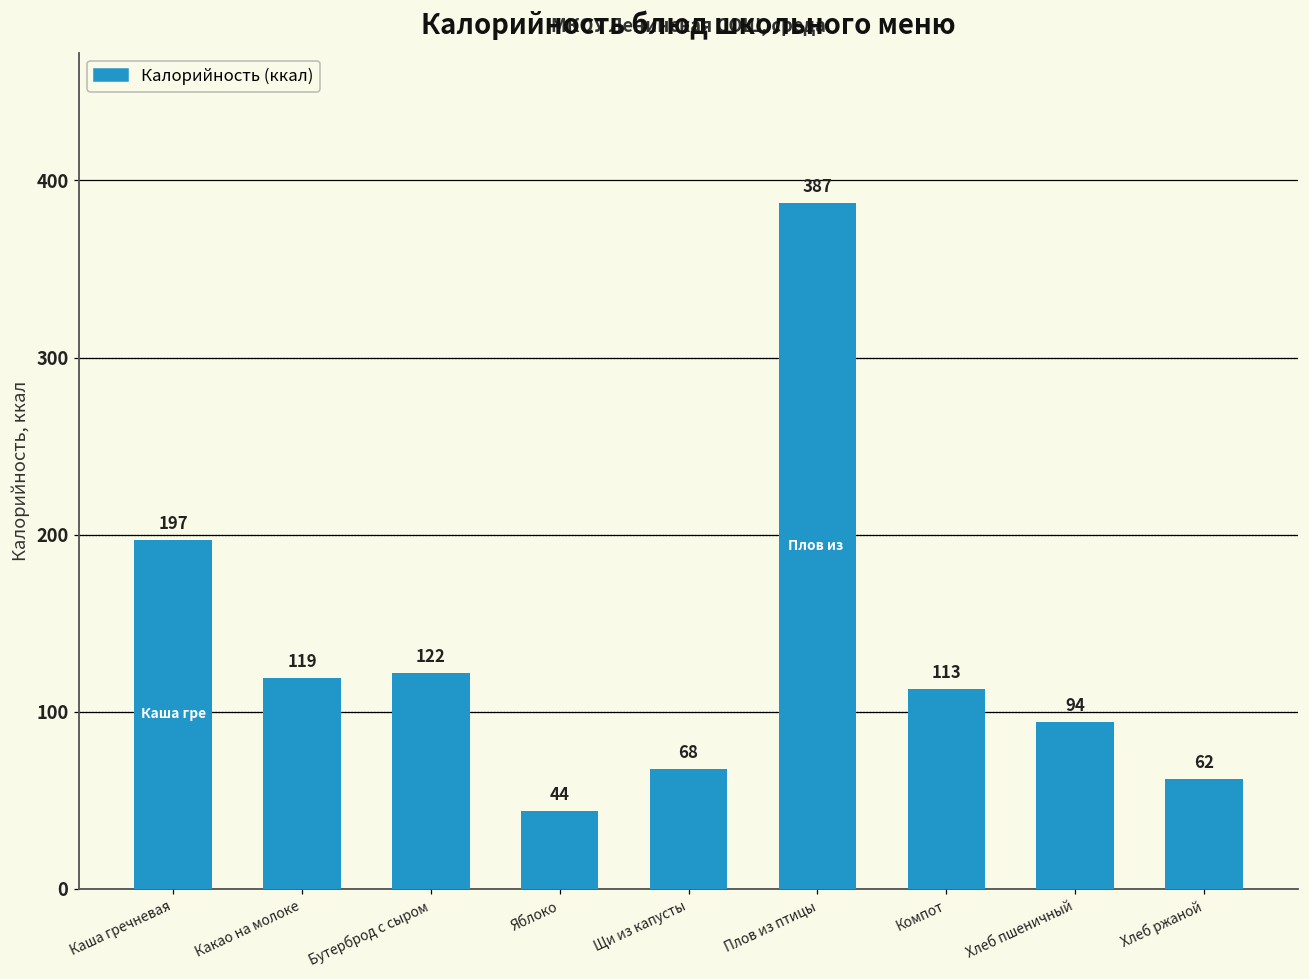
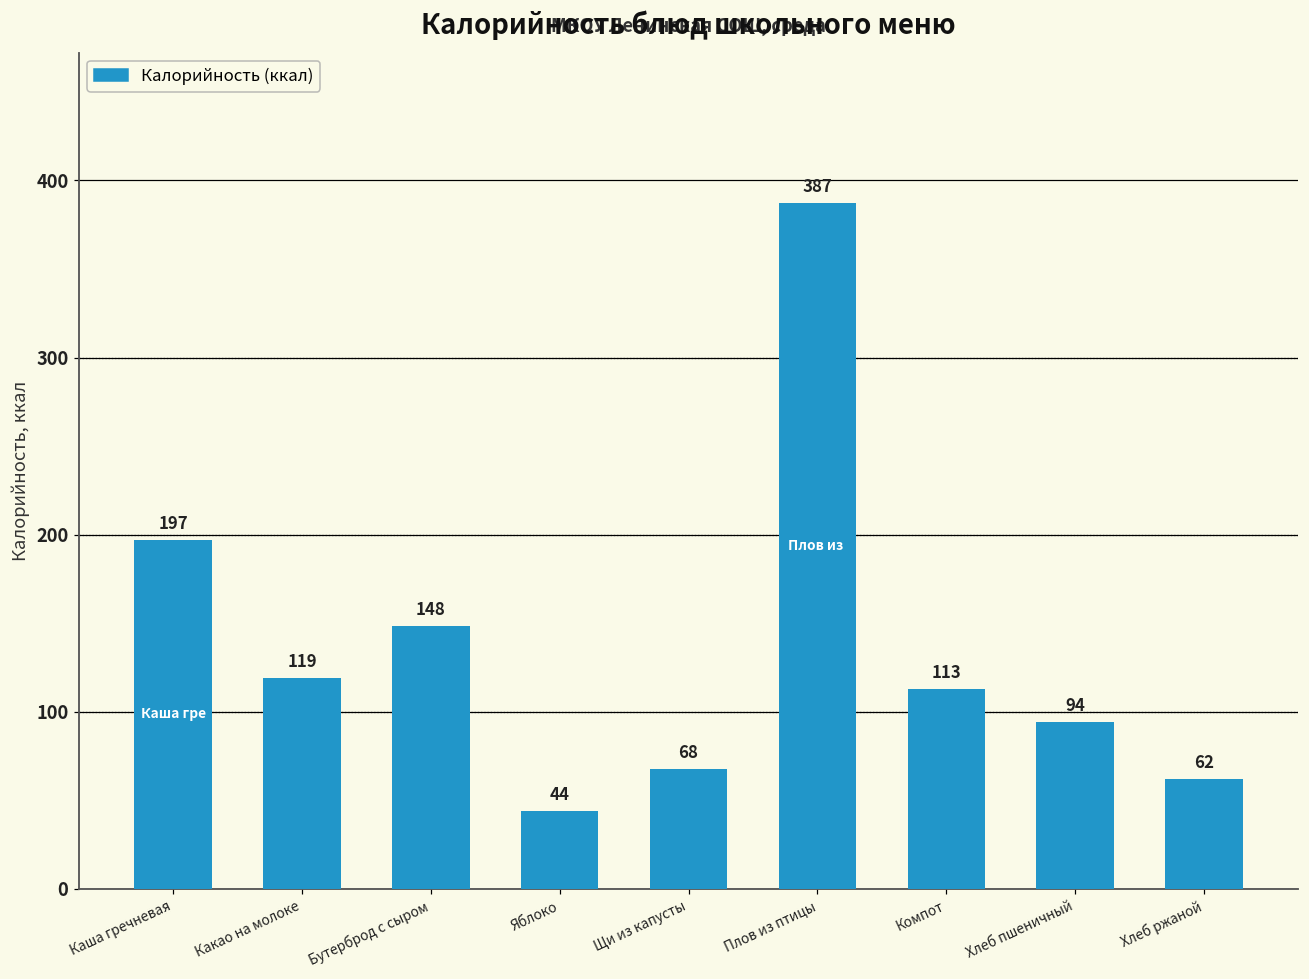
Бутерброд с сыром: 122 -> 148
